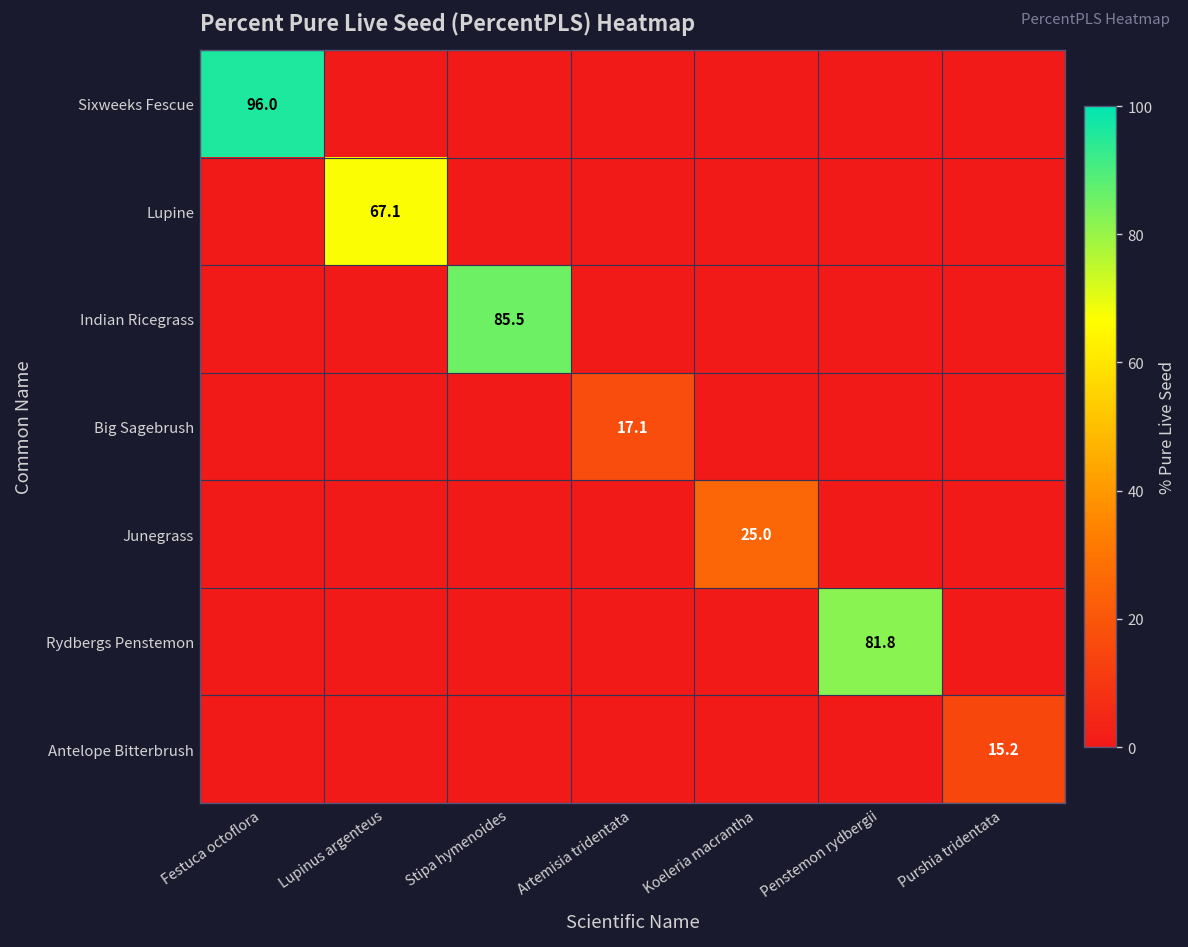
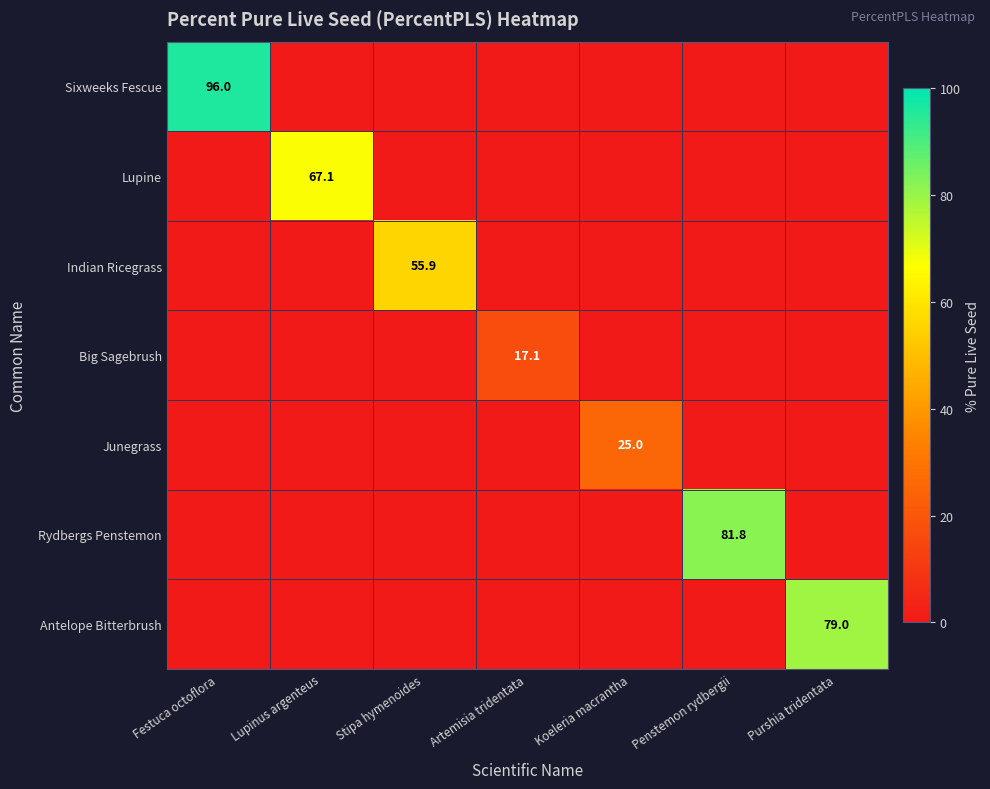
Indian Ricegrass, Stipa hymenoides: 85.5 -> 55.9
Antelope Bitterbrush, Purshia tridentata: 15.2 -> 79.0
